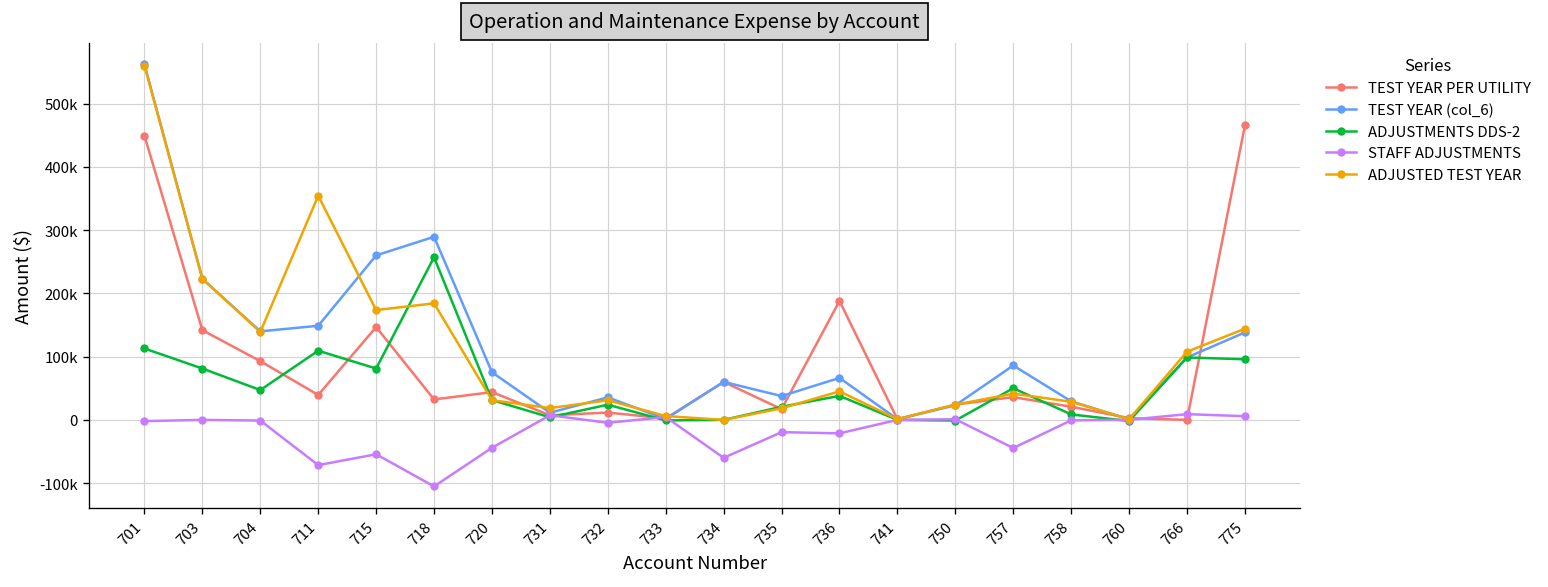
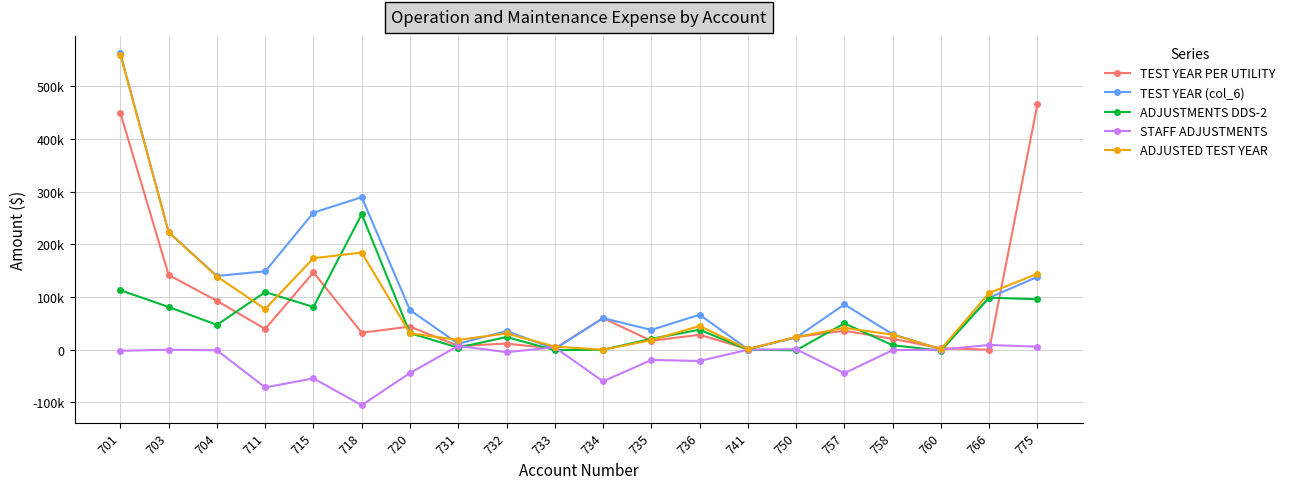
ADJUSTED TEST YEAR, 711: 350000 -> 80000
TEST YEAR PER UTILITY, 736: 190000 -> 30000
